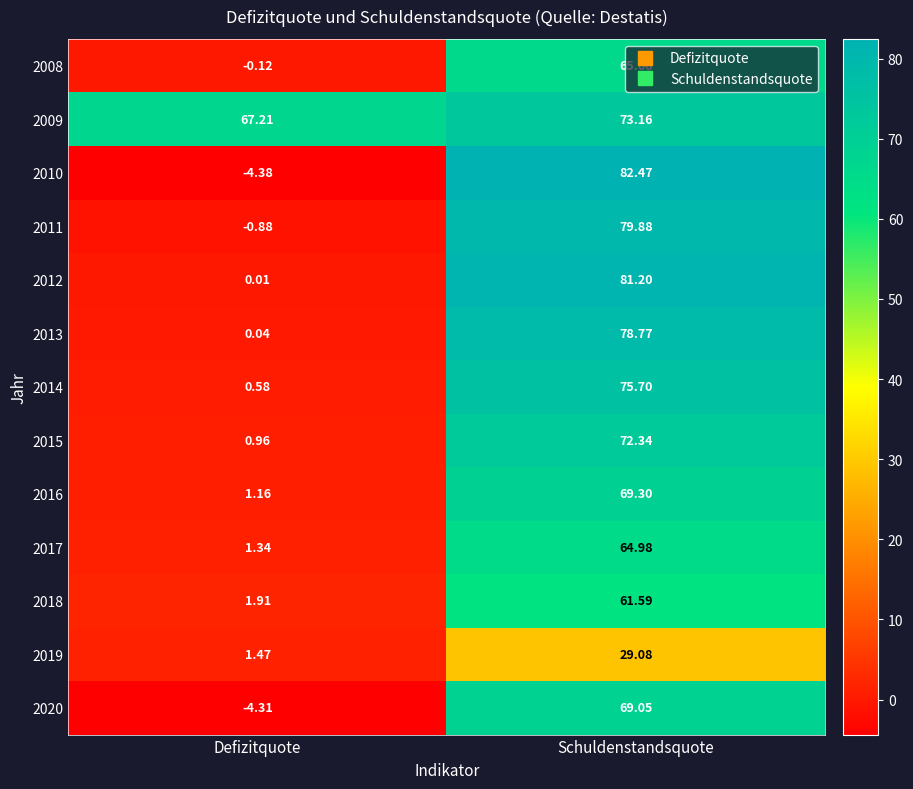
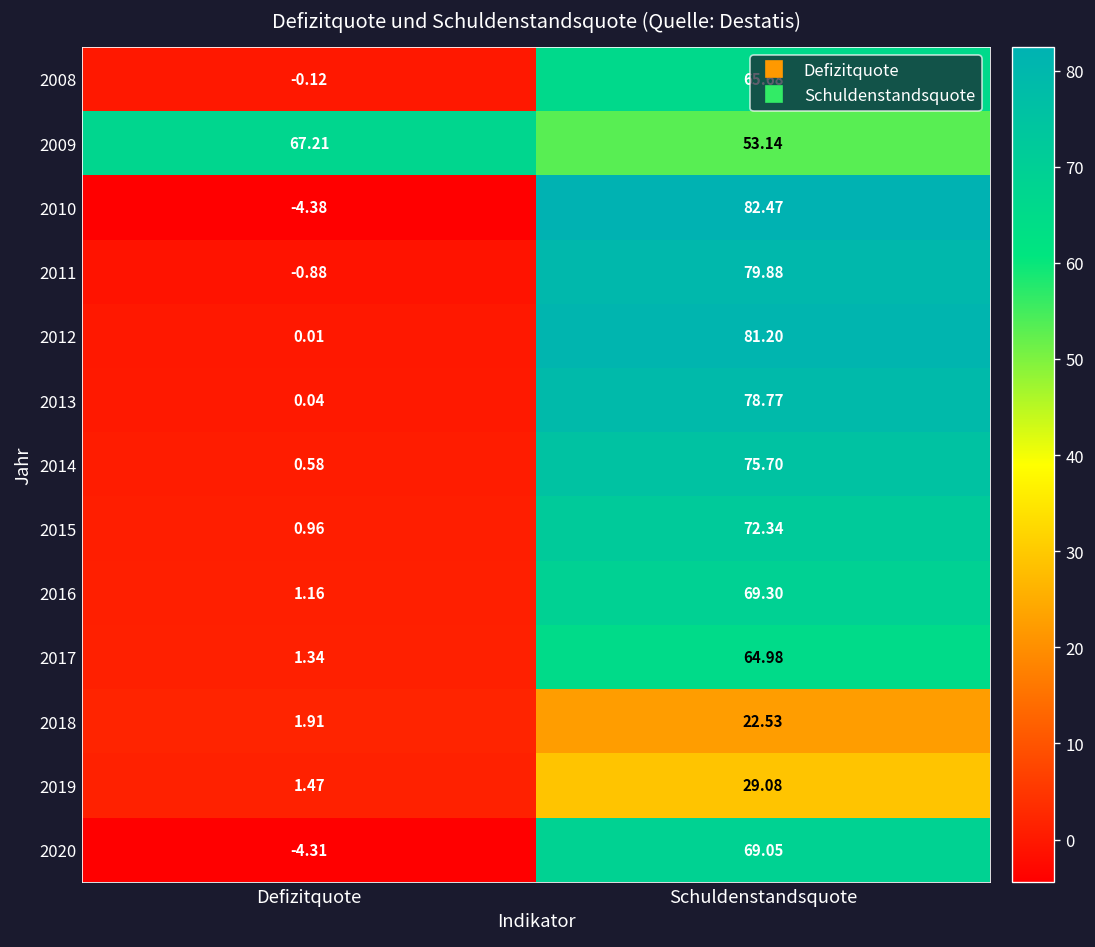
2009, Schuldenstandsquote: 73.16 -> 53.14
2018, Schuldenstandsquote: 61.59 -> 22.53
